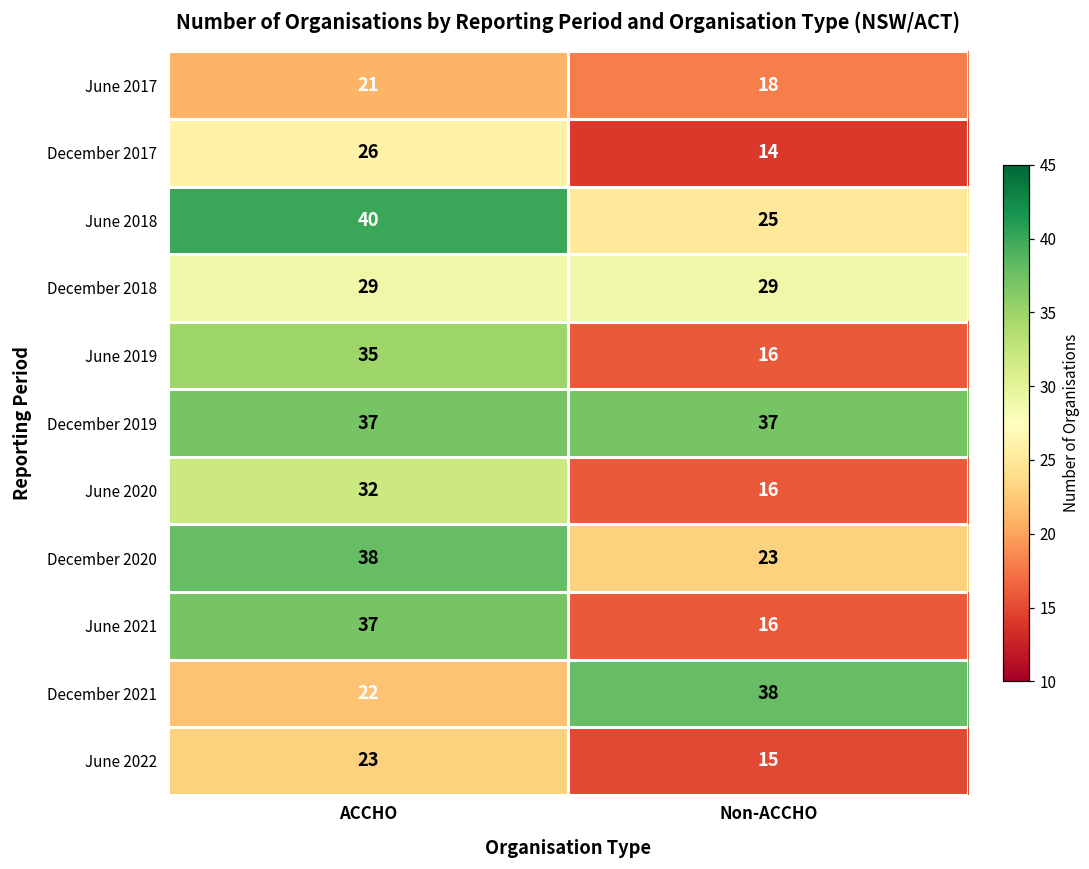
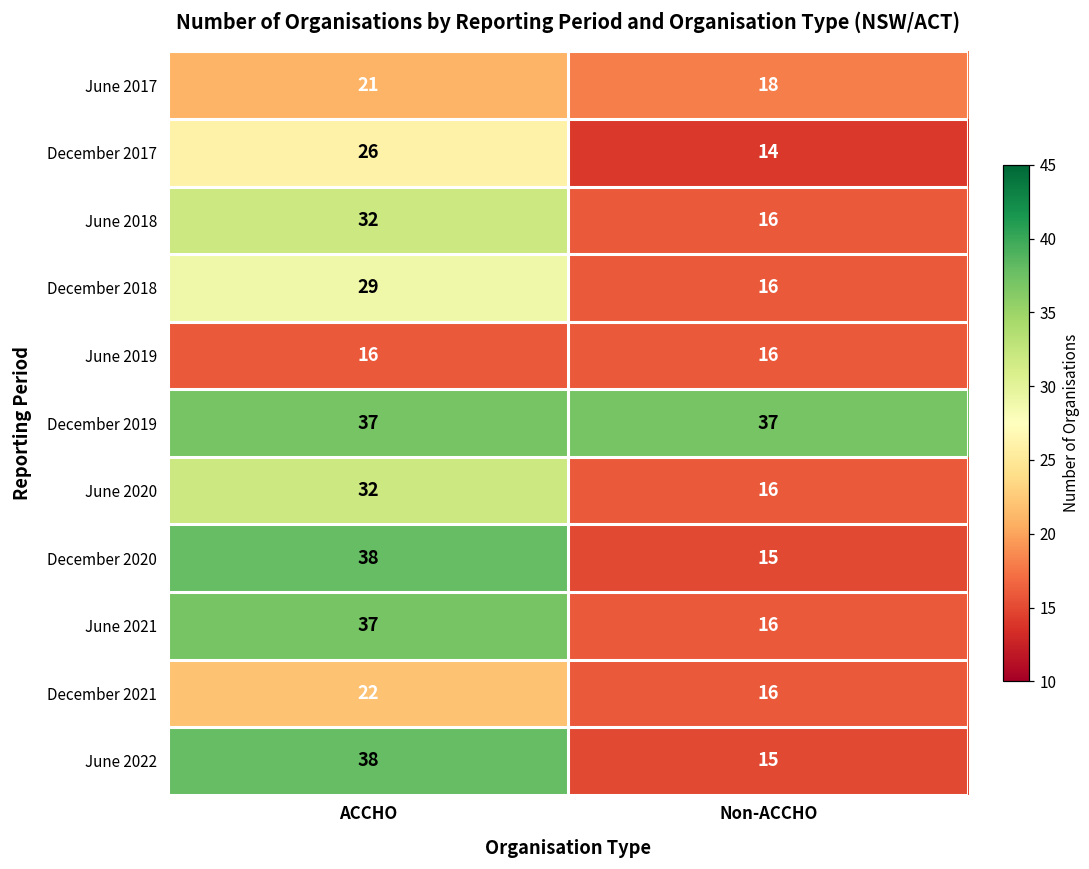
June 2018, ACCHO: 40 -> 32
June 2018, Non-ACCHO: 25 -> 16
December 2018, Non-ACCHO: 29 -> 16
June 2019, ACCHO: 35 -> 16
December 2020, Non-ACCHO: 23 -> 15
December 2021, Non-ACCHO: 38 -> 16
June 2022, ACCHO: 23 -> 38
